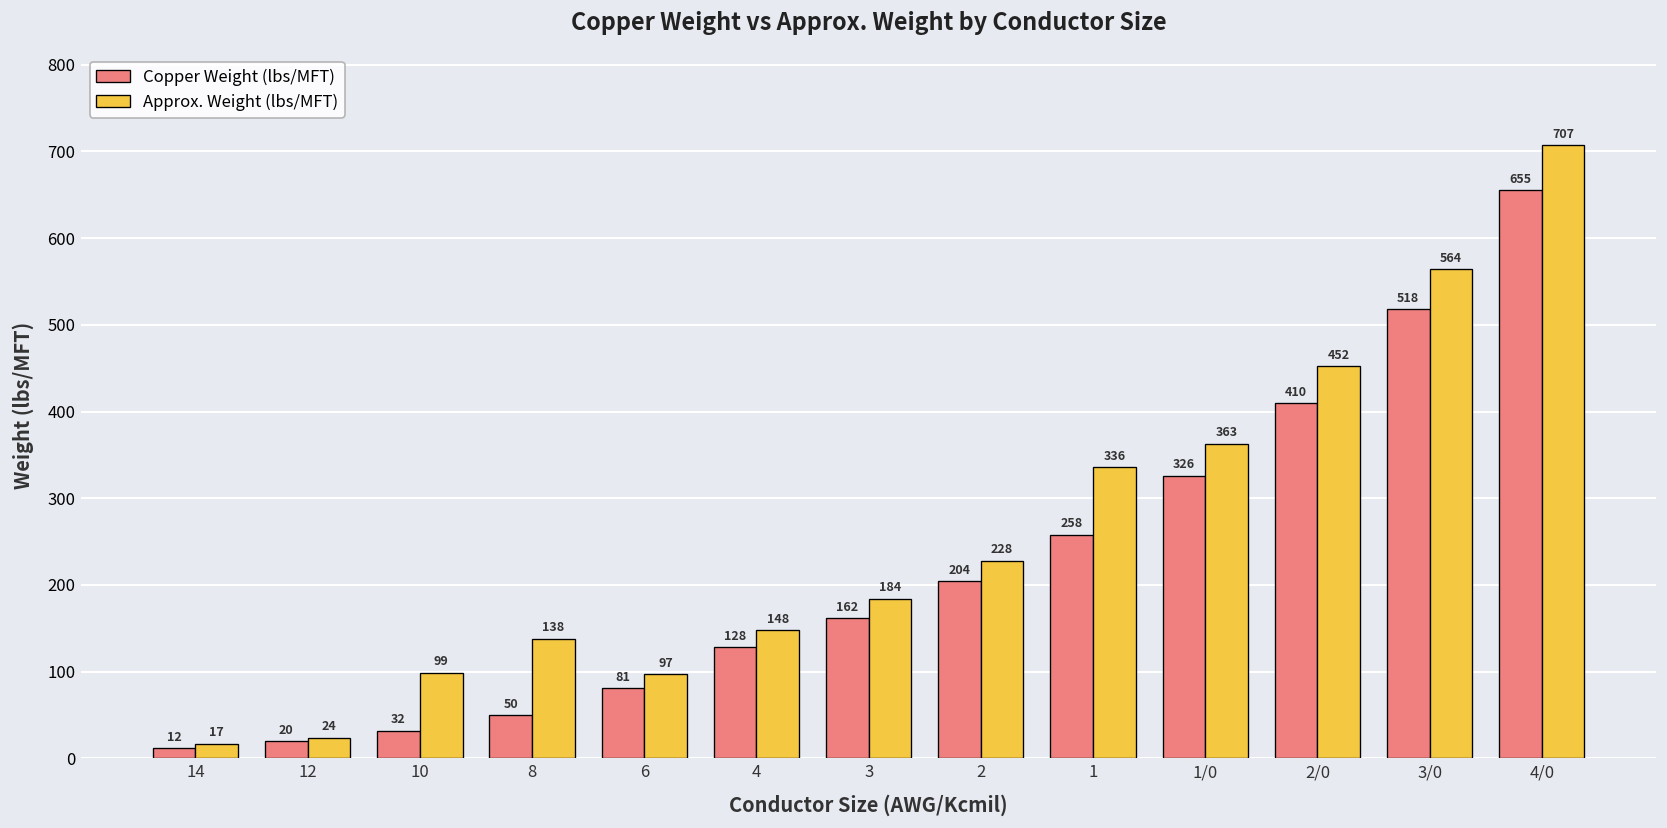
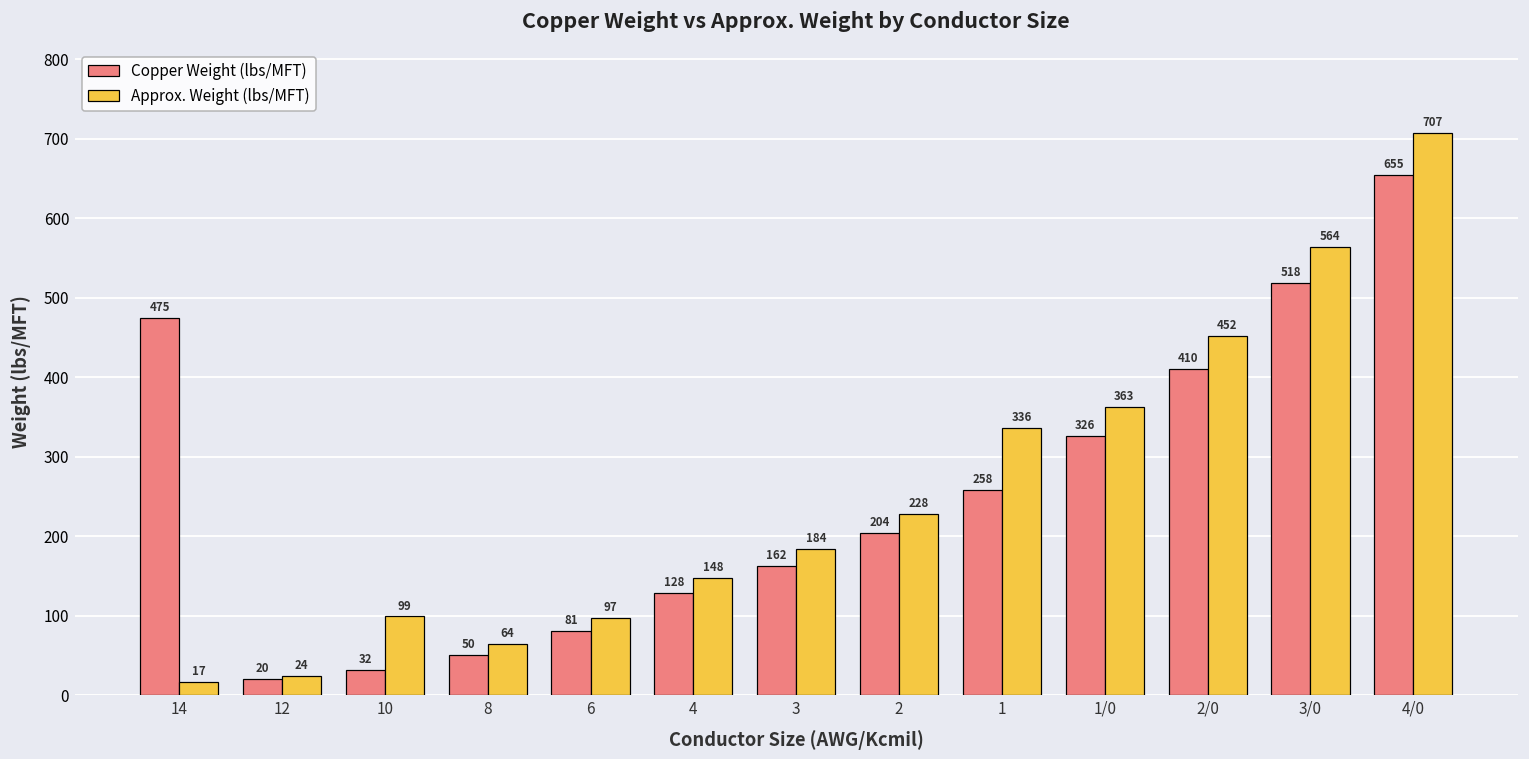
Copper Weight (lbs/MFT), 14: 12 -> 475
Approx. Weight (lbs/MFT), 8: 138 -> 64
